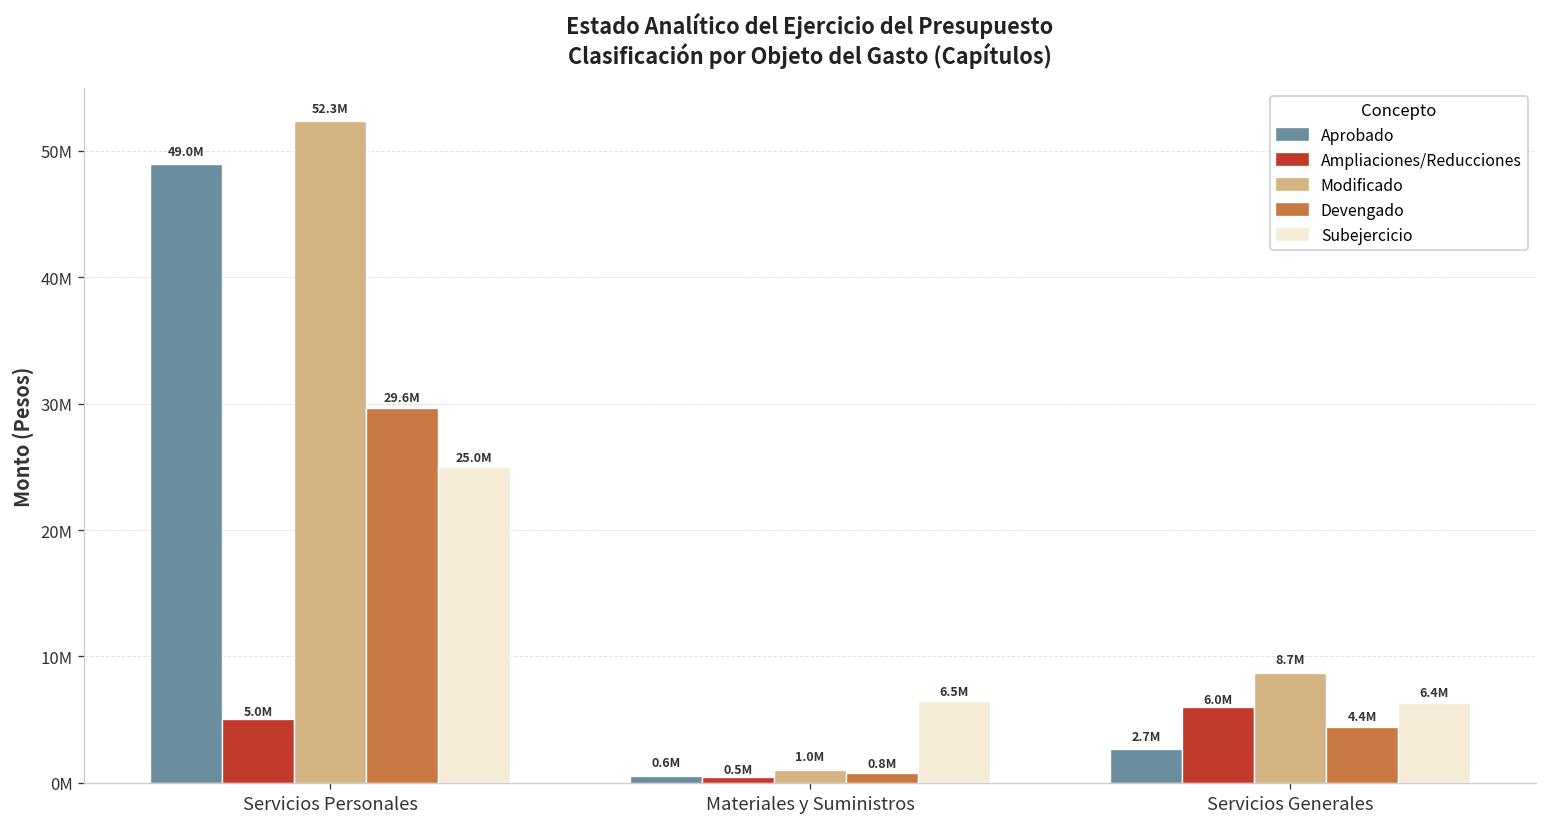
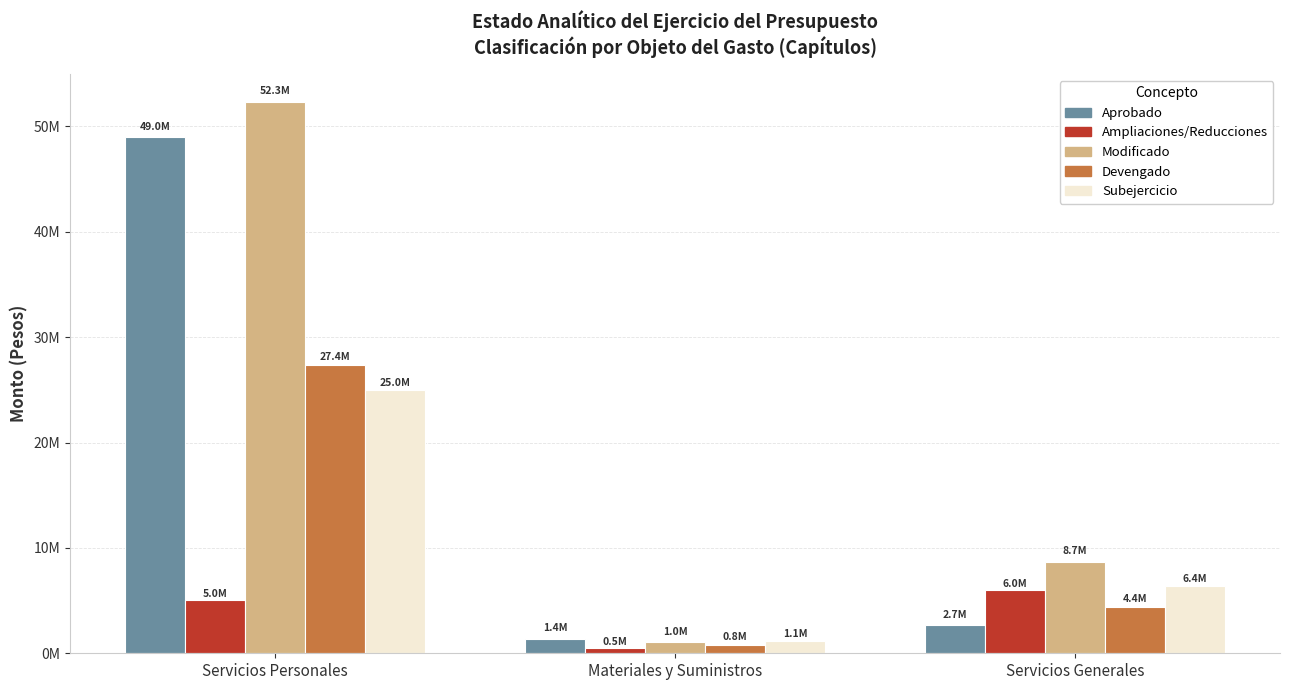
Devengado, Servicios Personales: 29.6M -> 27.4M
Aprobado, Materiales y Suministros: 0.6M -> 1.4M
Subejercicio, Materiales y Suministros: 6.5M -> 1.1M
